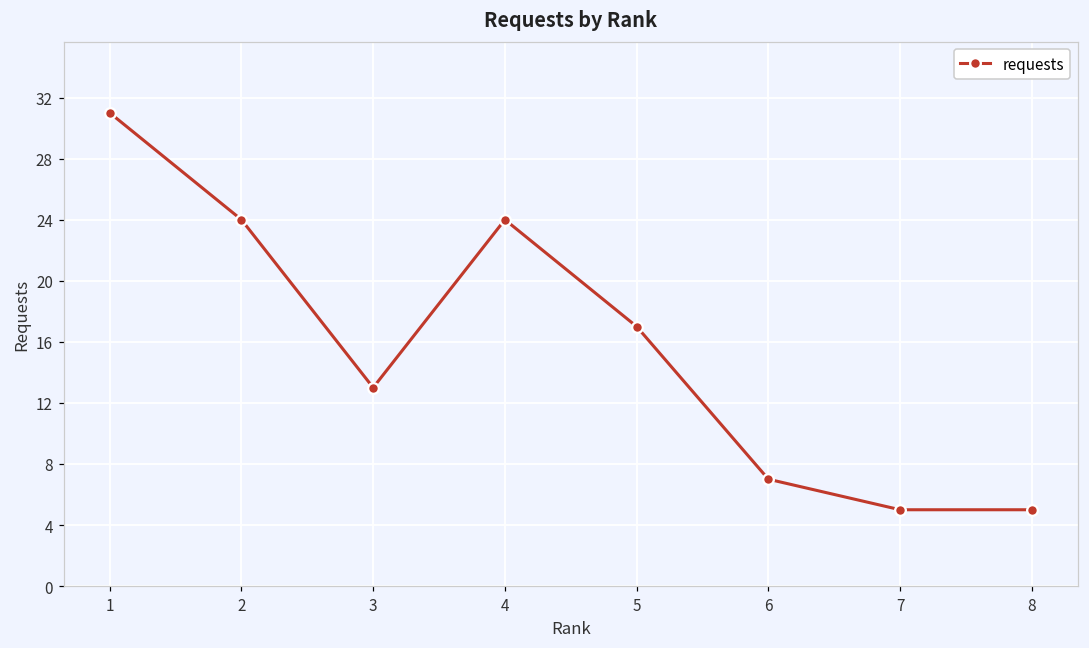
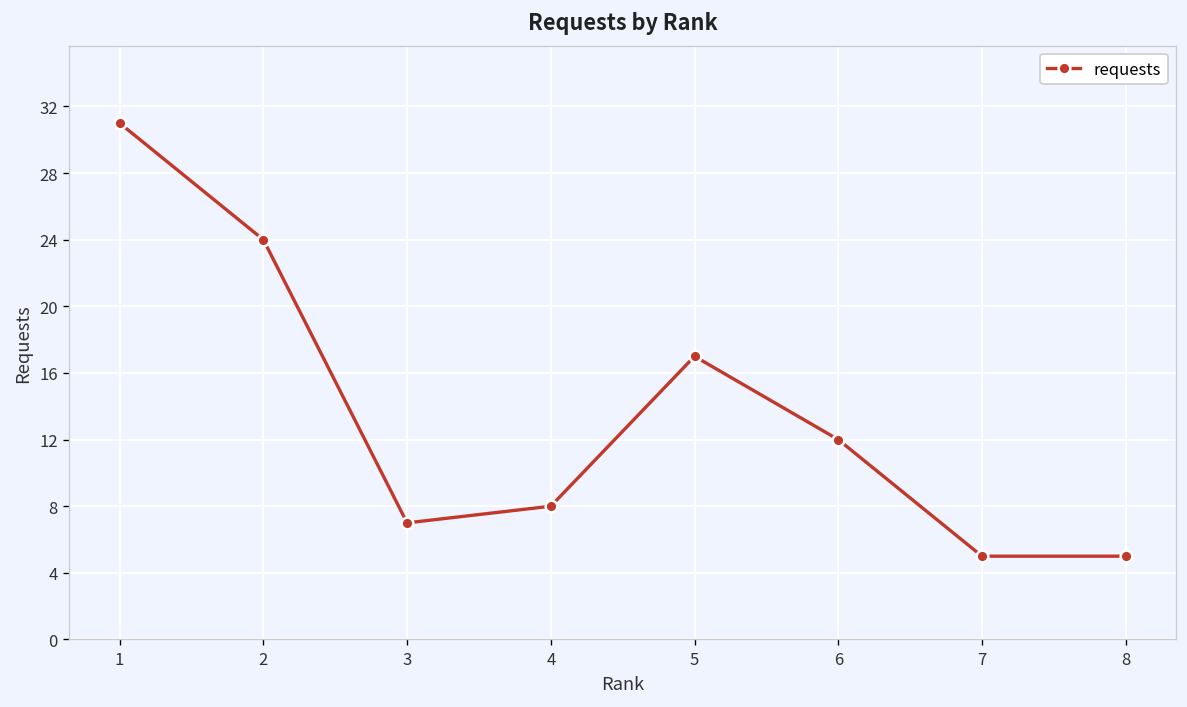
3: 13 -> 7
4: 24 -> 8
6: 7 -> 12
